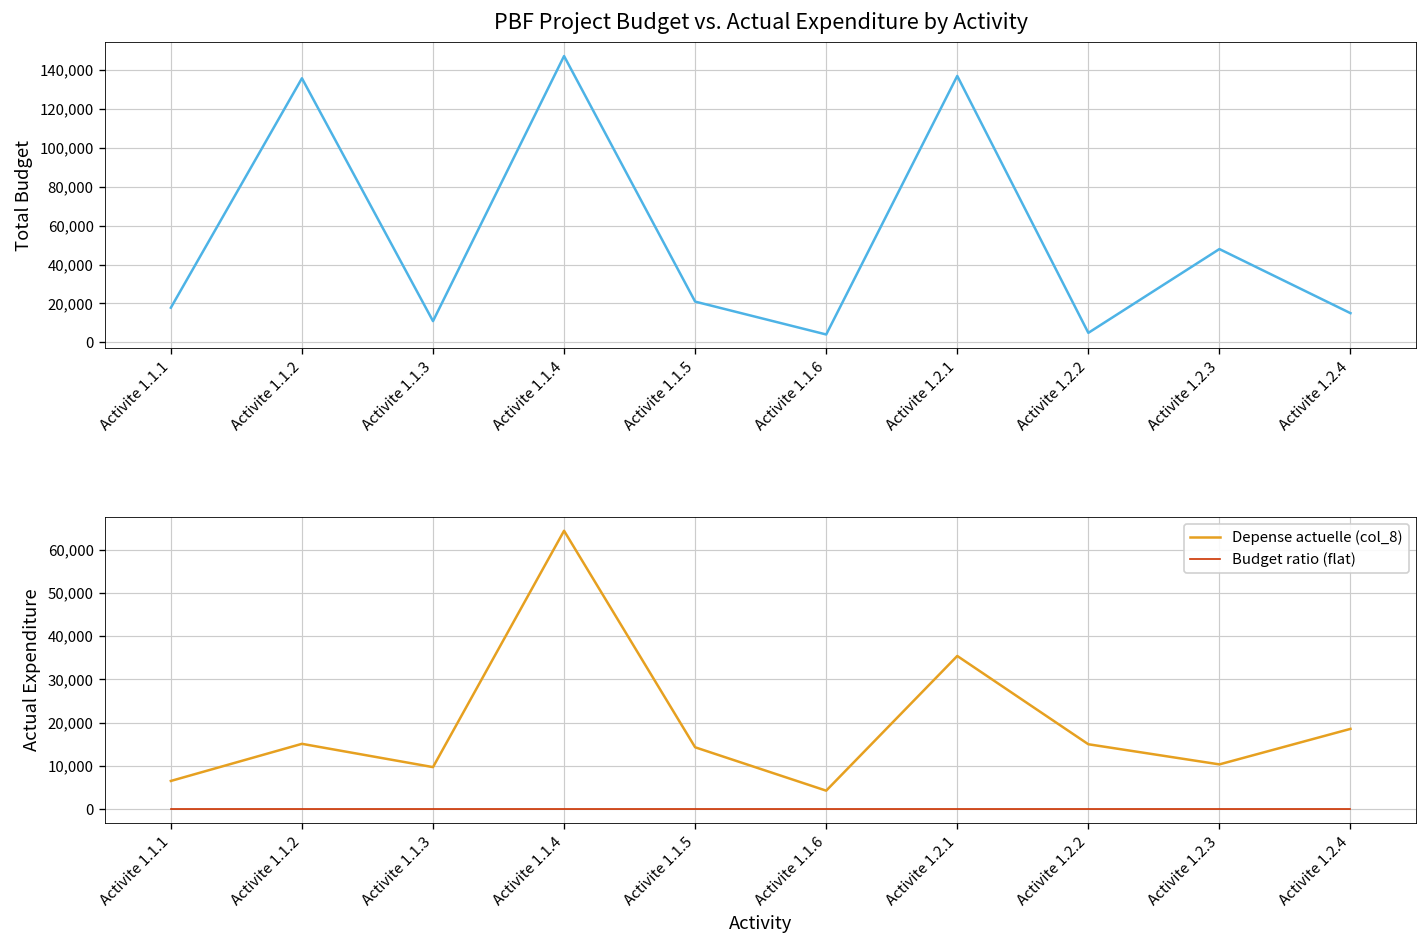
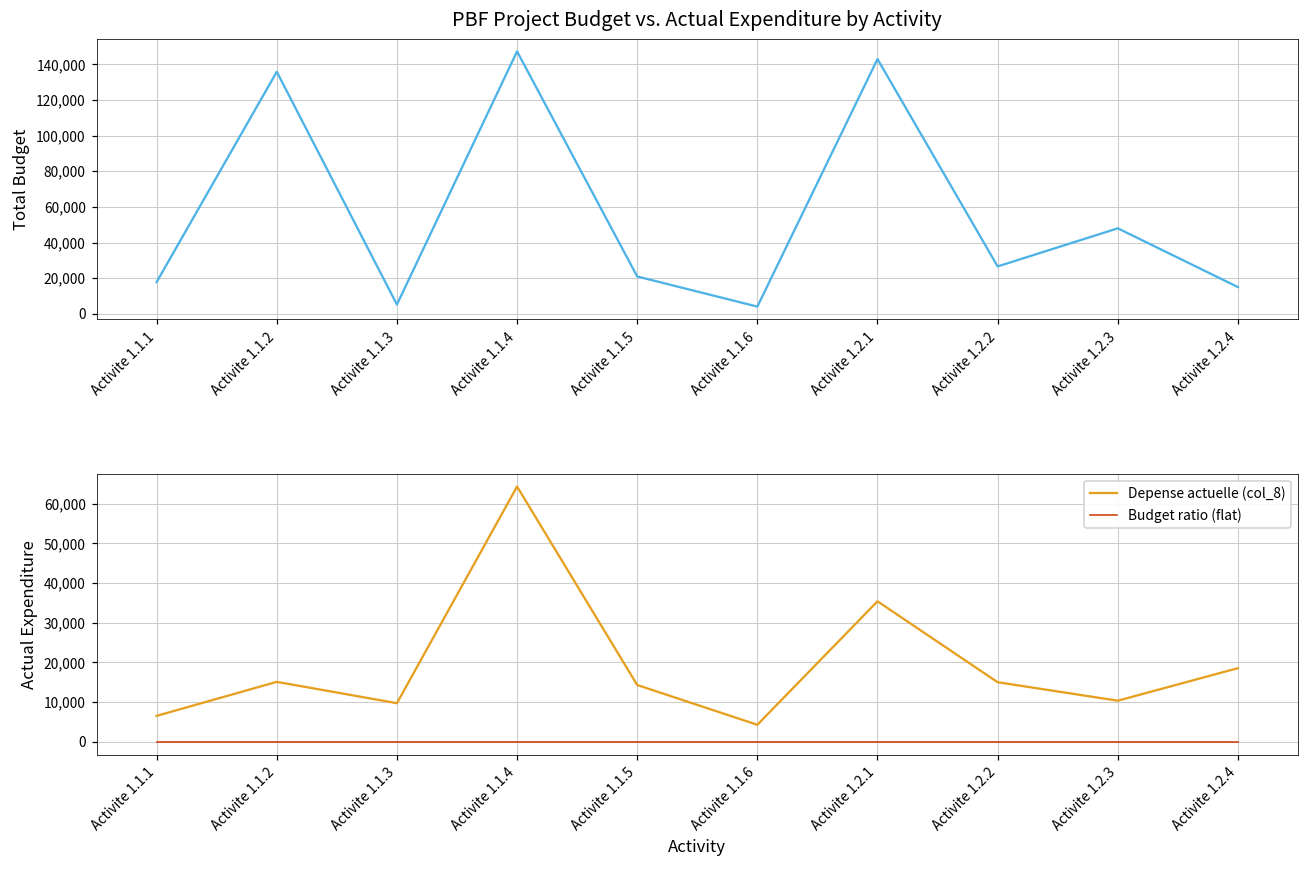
PBF Project Budget vs. Actual Expenditure by Activity, Activite 1.1.3: 11,000 -> 5,000
PBF Project Budget vs. Actual Expenditure by Activity, Activite 1.2.1: 137,000 -> 143,000
PBF Project Budget vs. Actual Expenditure by Activity, Activite 1.2.2: 5,000 -> 27,000
